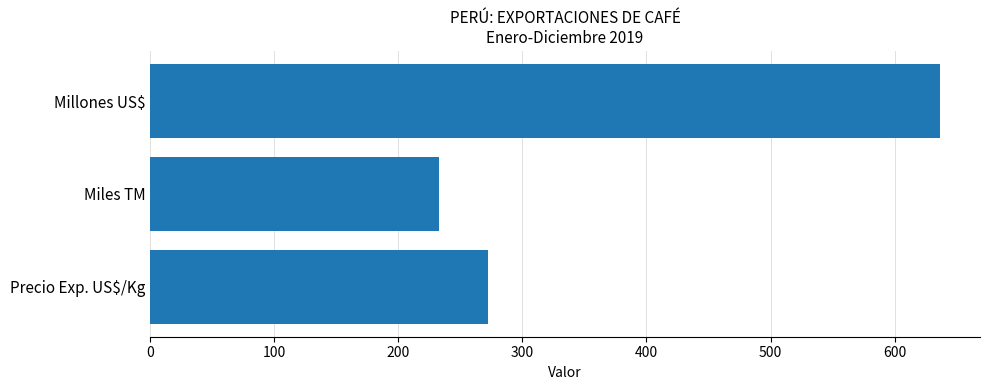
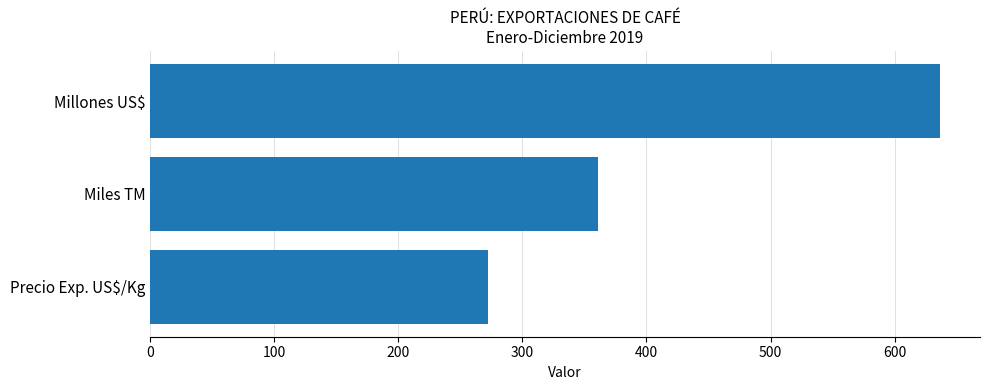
Miles TM: 233 -> 361
